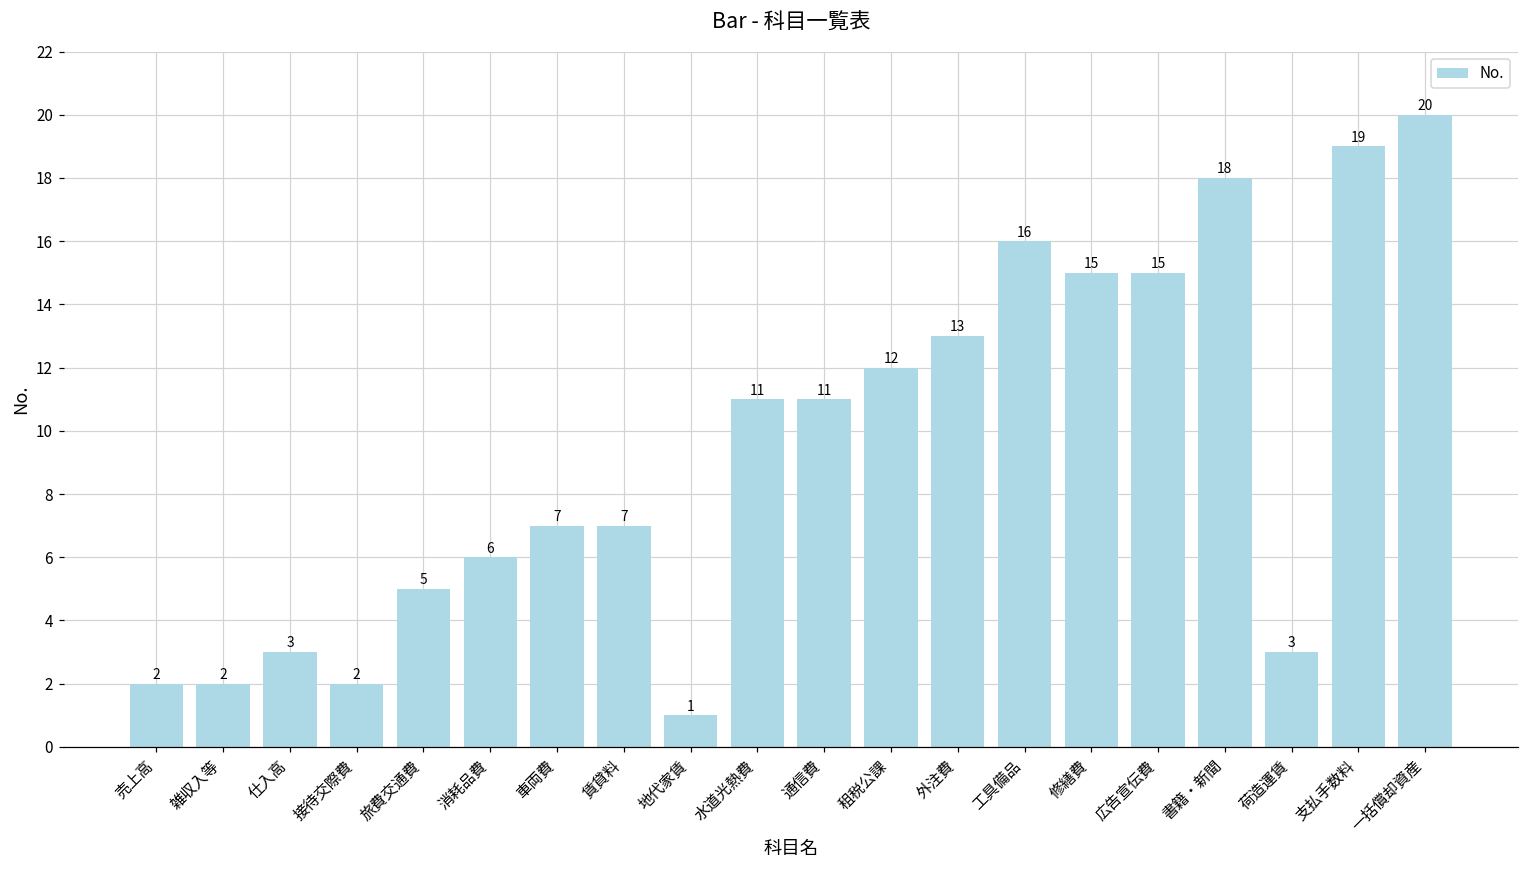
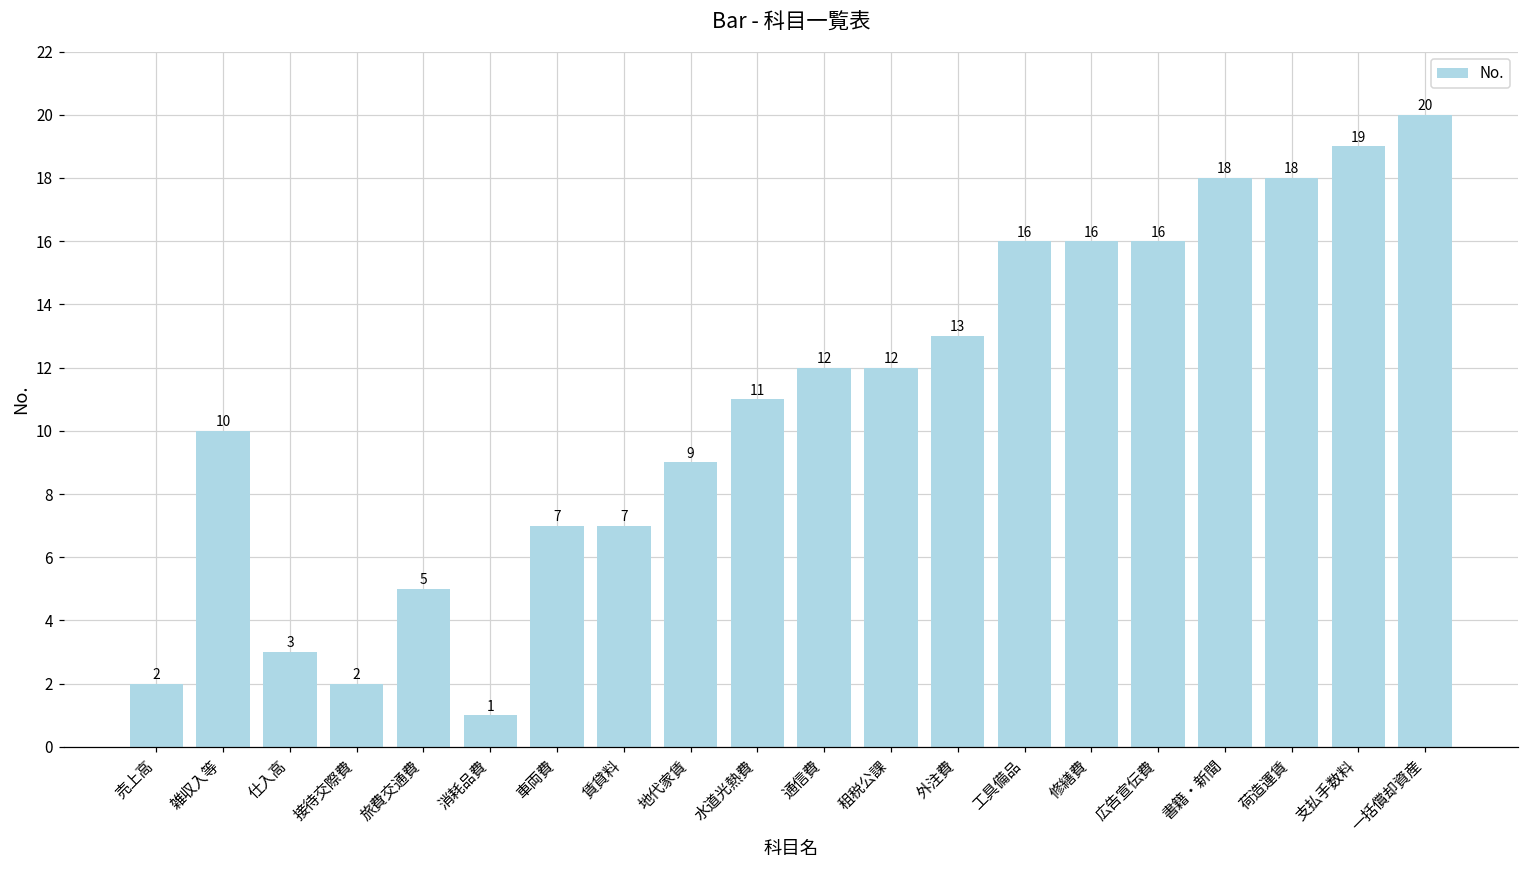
雑収入等: 2 -> 10
消耗品費: 6 -> 1
地代家賃: 1 -> 9
通信費: 11 -> 12
修繕費: 15 -> 16
広告宣伝費: 15 -> 16
荷造運賃: 3 -> 18
